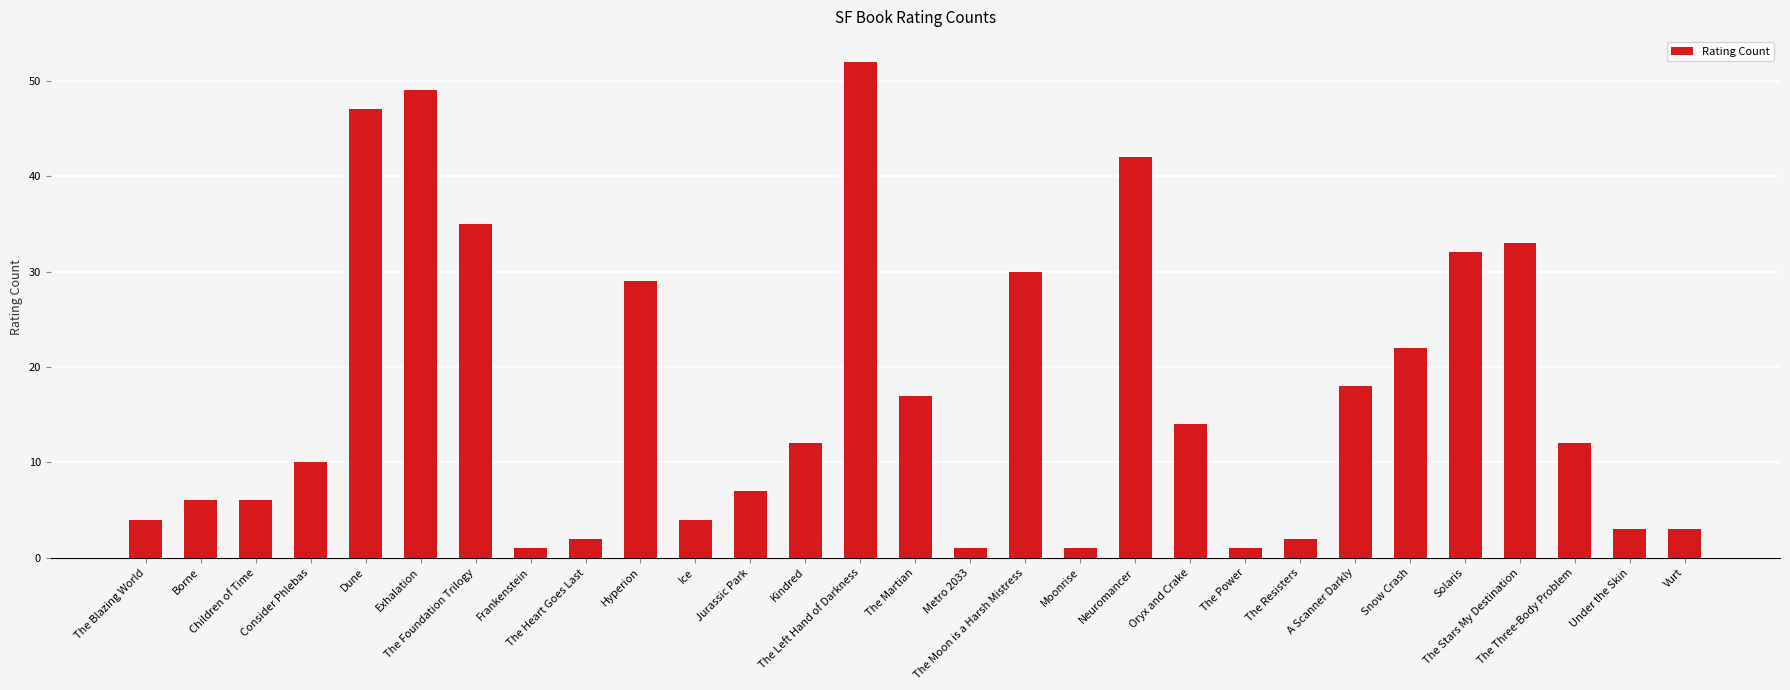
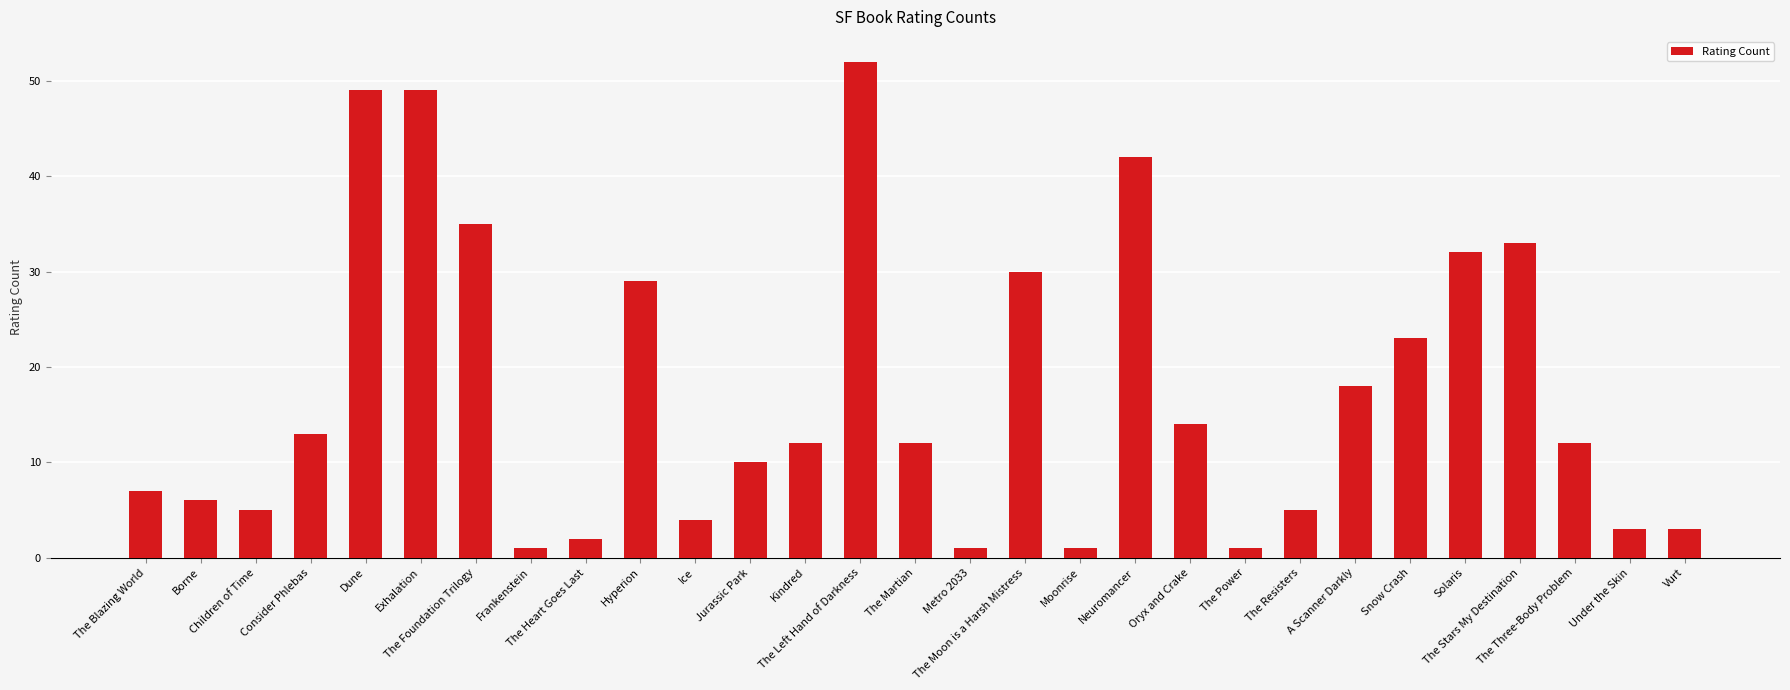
The Blazing World: 4 -> 7
Children of Time: 6 -> 5
Consider Phlebas: 10 -> 13
Dune: 47 -> 49
Jurassic Park: 7 -> 10
The Martian: 17 -> 12
The Resisters: 2 -> 5
Snow Crash: 22 -> 23
